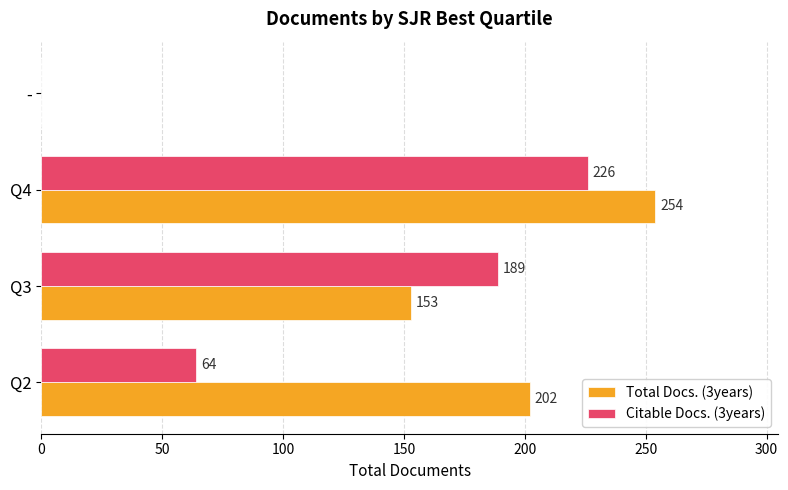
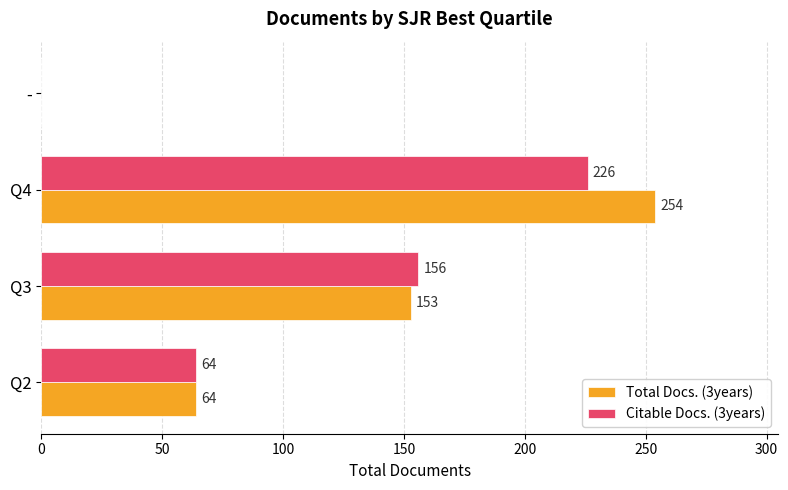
Citable Docs. (3years), Q3: 189 -> 156
Total Docs. (3years), Q2: 202 -> 64
